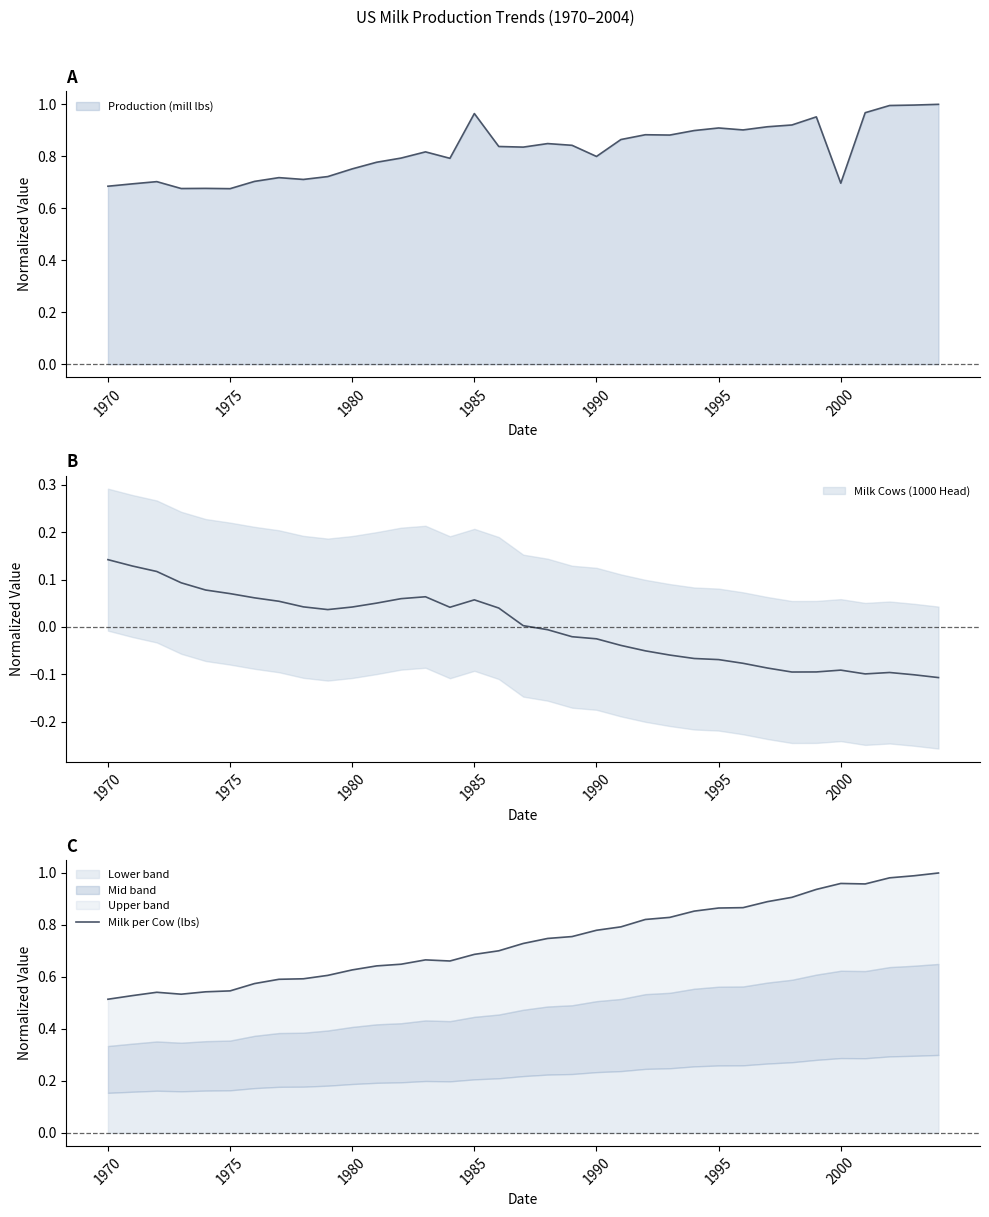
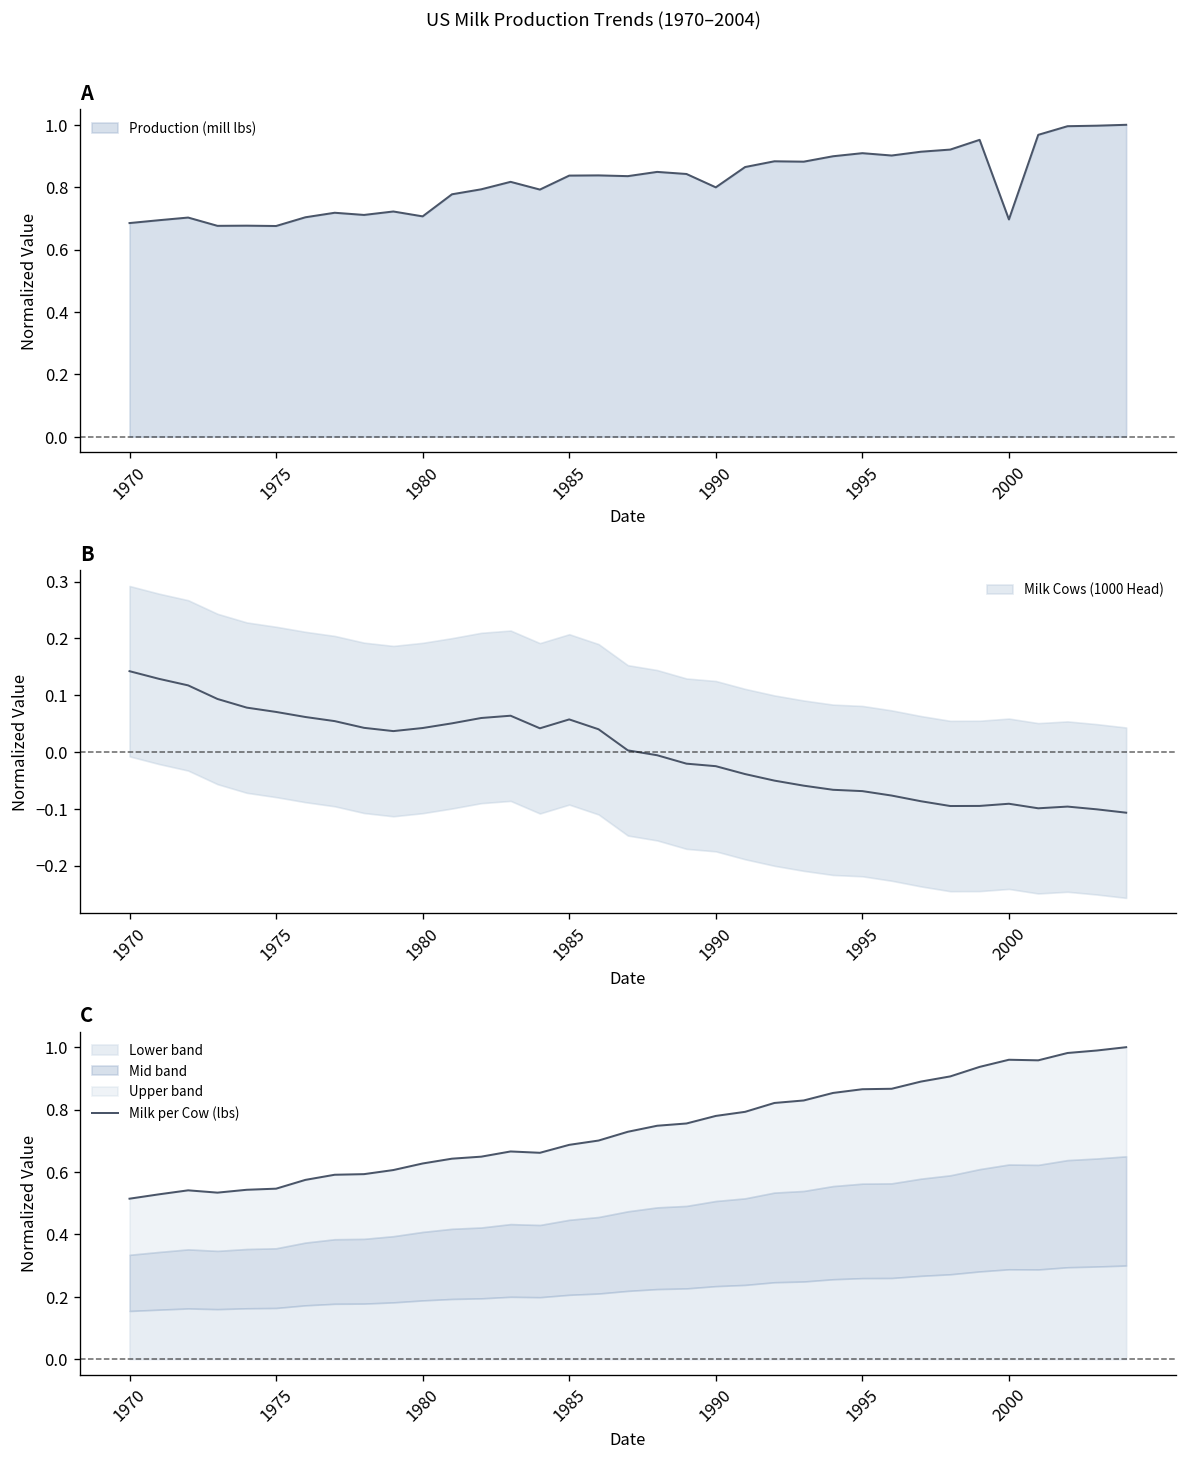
A, 1980: 0.75 -> 0.71
A, 1985: 0.96 -> 0.84
